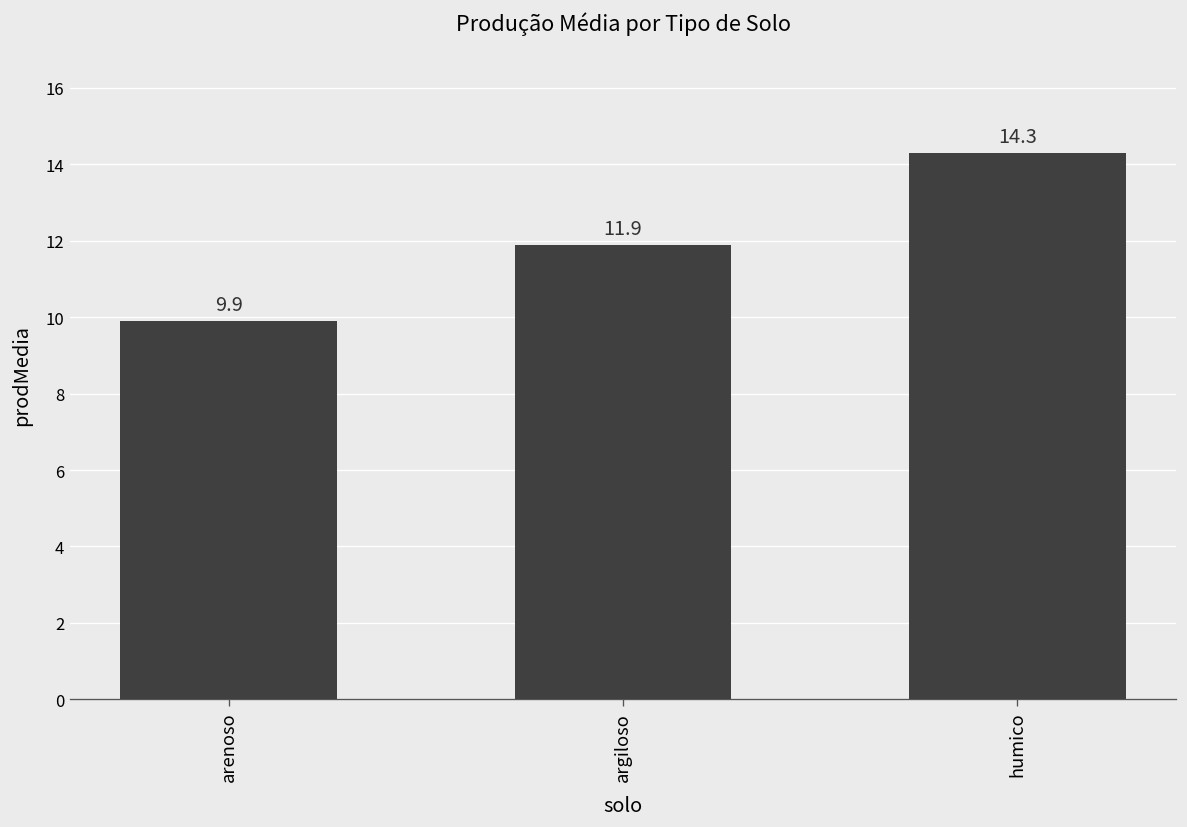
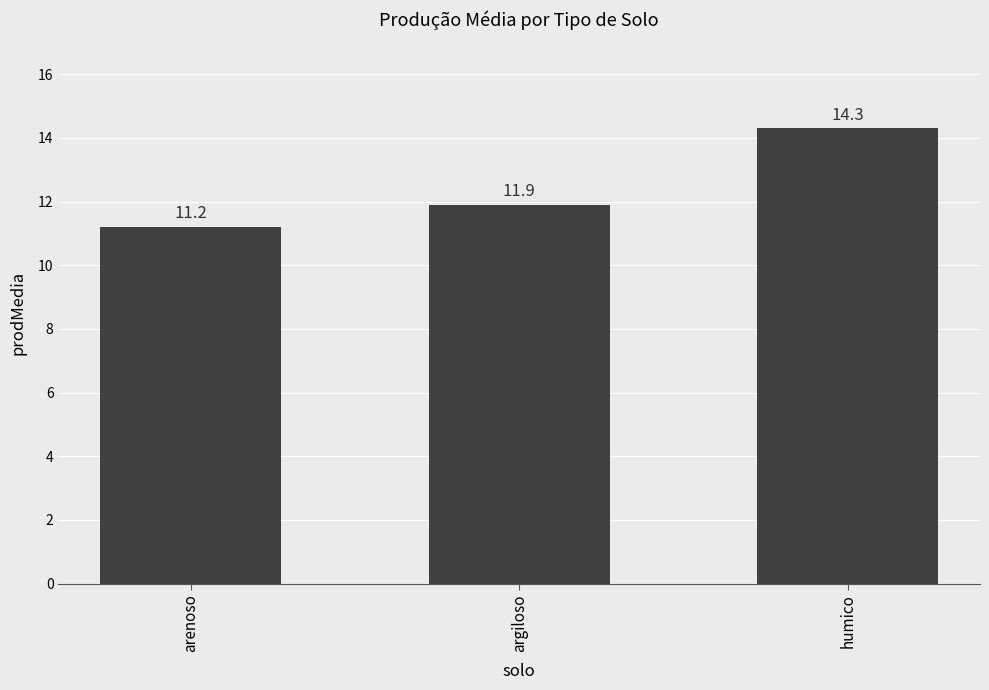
arenoso: 9.9 -> 11.2
